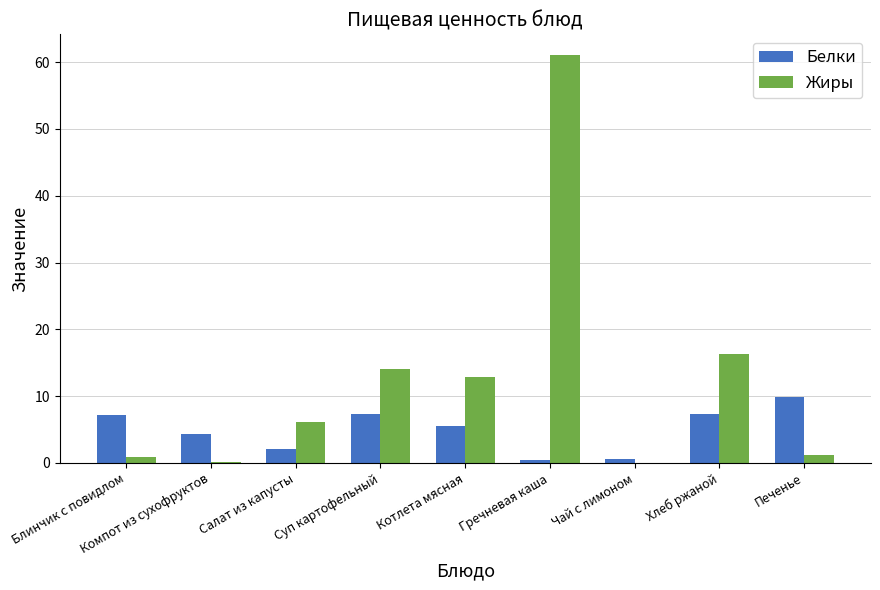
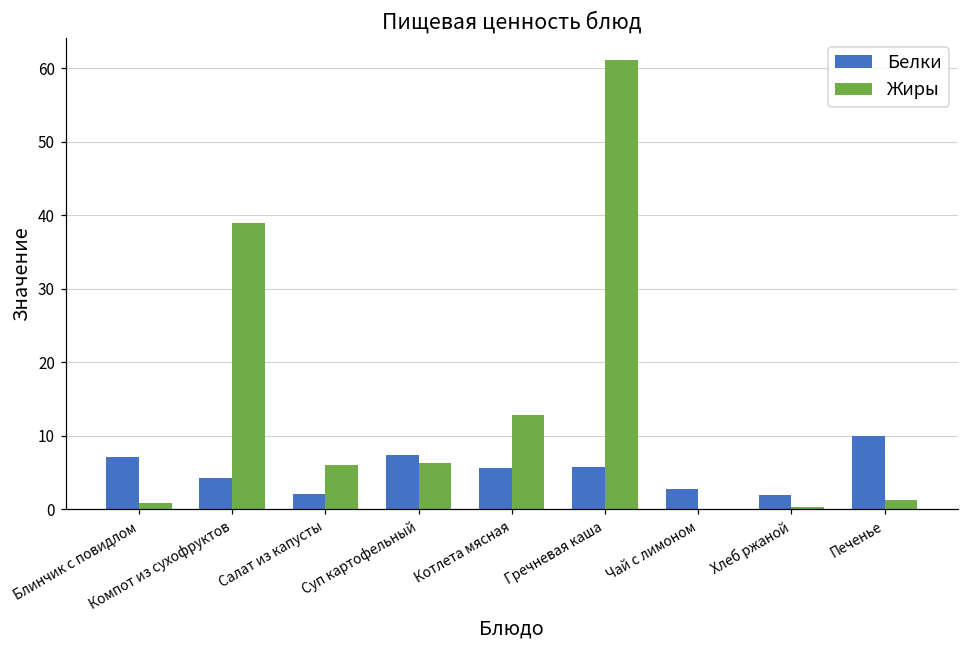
Жиры, Компот из сухофруктов: 0 -> 39
Жиры, Суп картофельный: 14 -> 6
Белки, Гречневая каша: 0 -> 6
Белки, Чай с лимоном: 1 -> 3
Белки, Хлеб ржаной: 7 -> 2
Жиры, Хлеб ржаной: 16 -> 0
